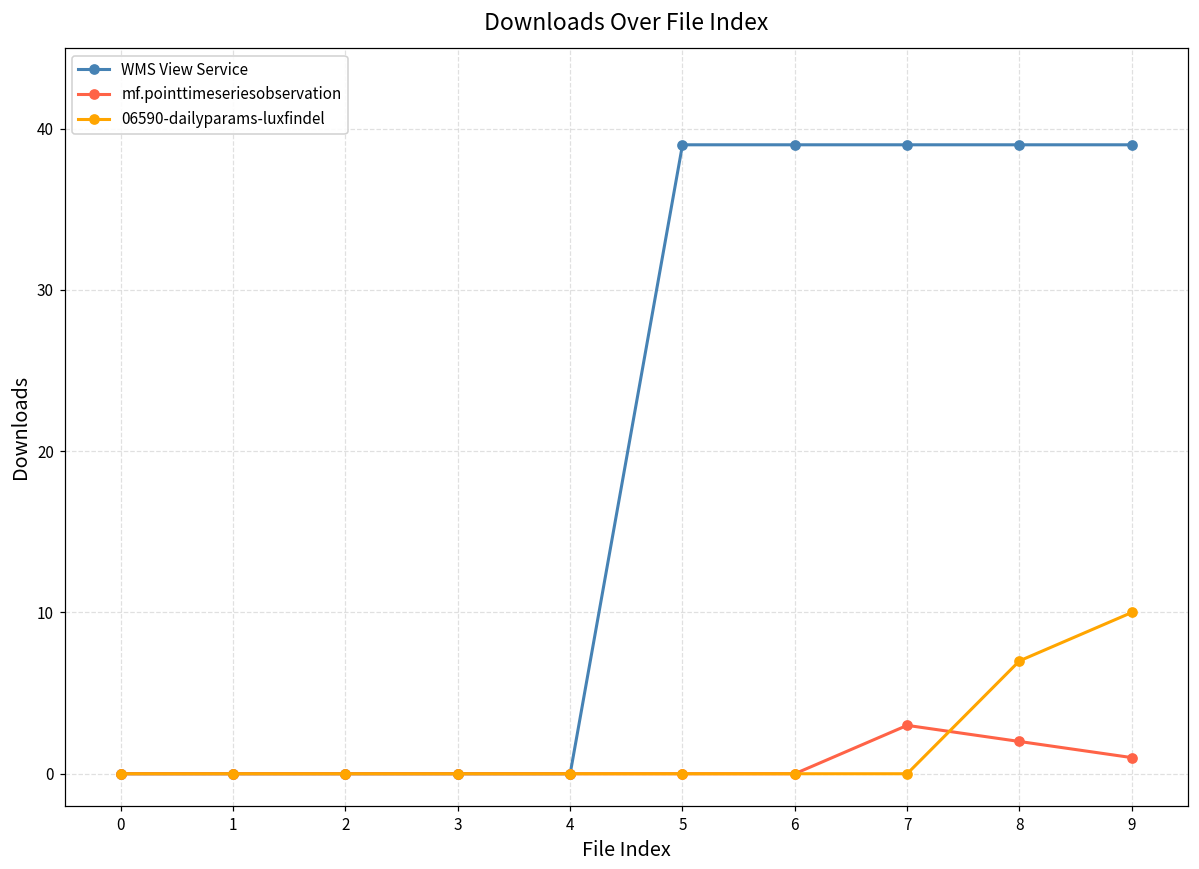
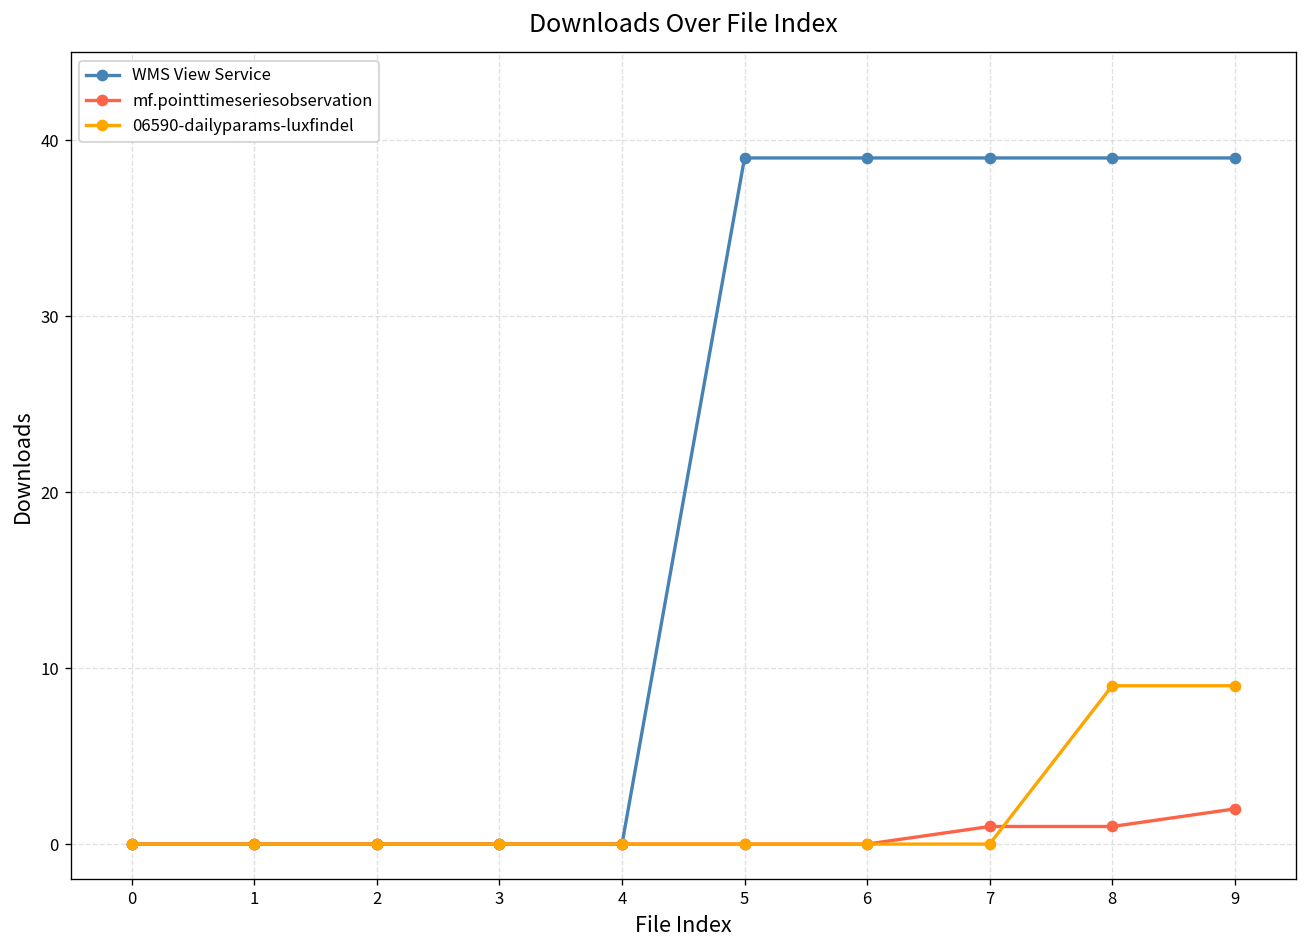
mf.pointtimeseriesobservation, 7: 3 -> 1
mf.pointtimeseriesobservation, 8: 2 -> 1
06590-dailyparams-luxfindel, 8: 7 -> 9
mf.pointtimeseriesobservation, 9: 1 -> 2
06590-dailyparams-luxfindel, 9: 10 -> 9
